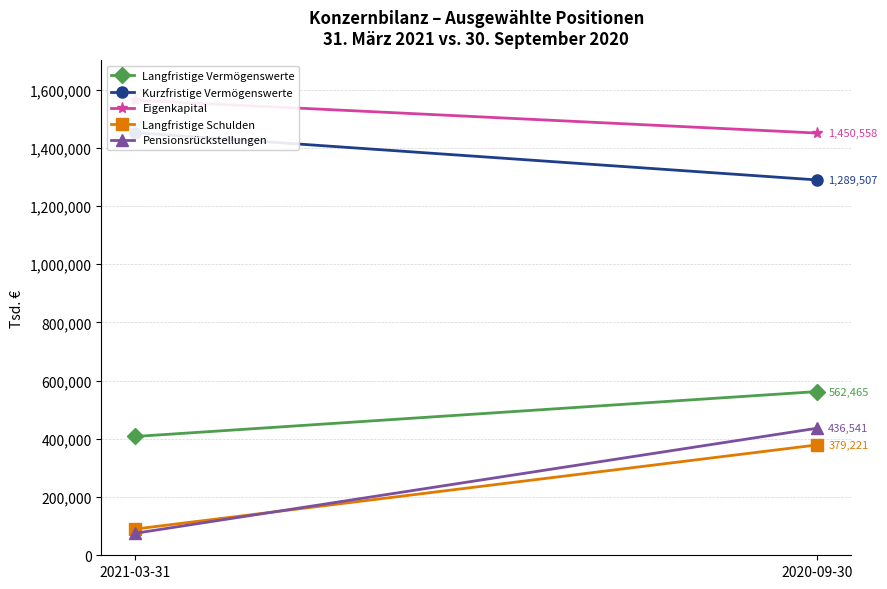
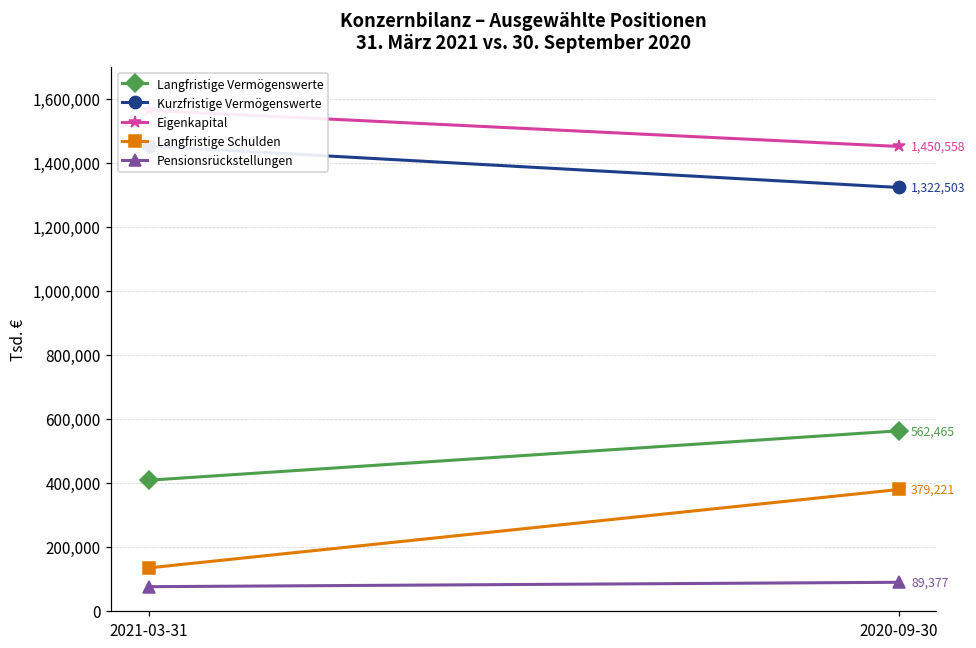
Langfristige Schulden, 2021-03-31: 90,000 -> 130,000
Kurzfristige Vermögenswerte, 2020-09-30: 1,289,507 -> 1,322,503
Pensionsrückstellungen, 2020-09-30: 436,541 -> 89,377
